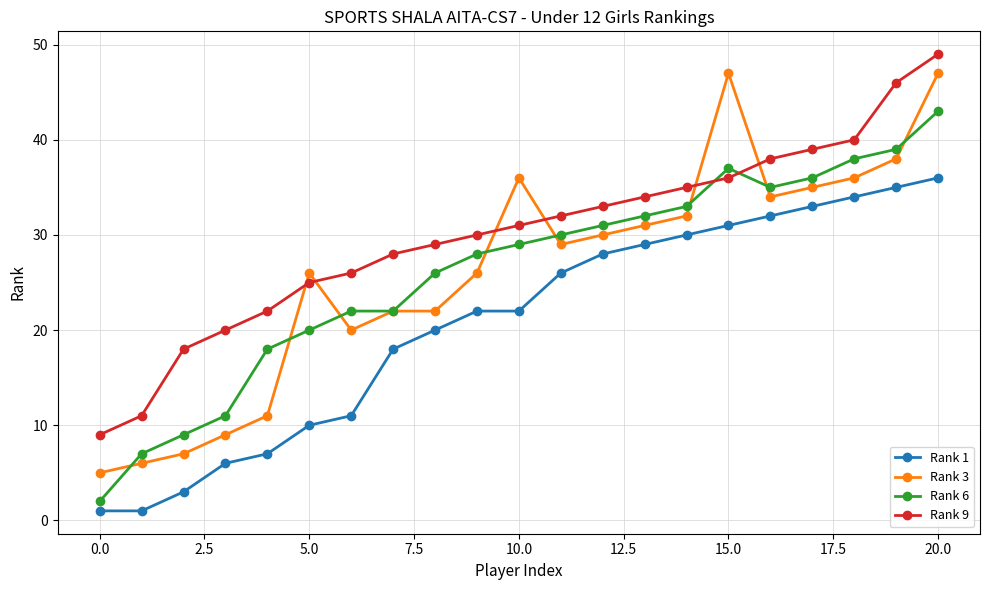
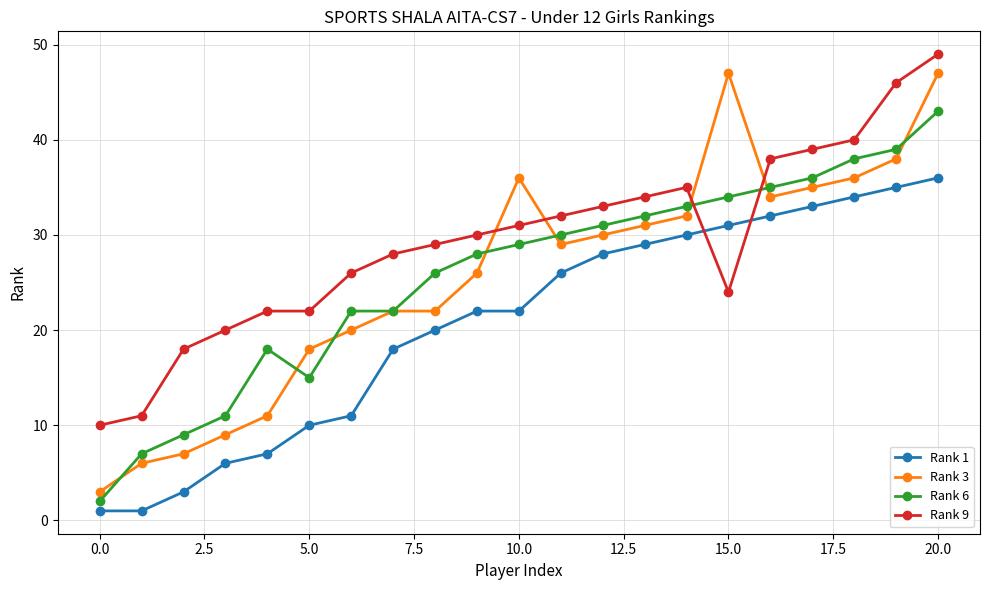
Rank 3, 0.0: 5 -> 3
Rank 9, 0.0: 9 -> 10
Rank 3, 5.0: 26 -> 18
Rank 6, 5.0: 20 -> 15
Rank 9, 5.0: 25 -> 22
Rank 6, 15.0: 37 -> 34
Rank 9, 15.0: 36 -> 24
